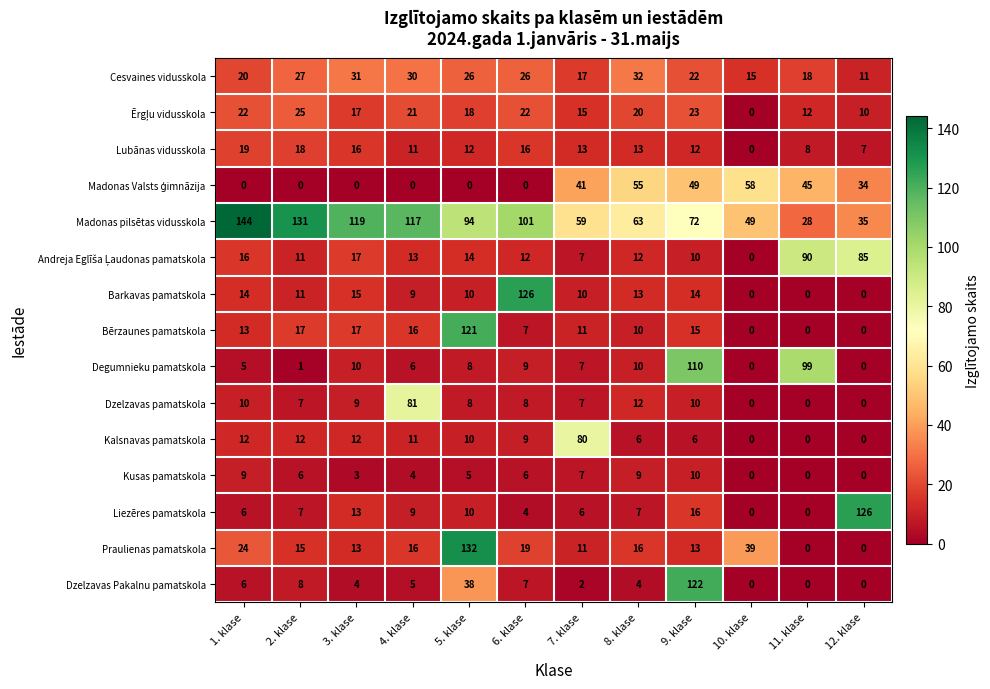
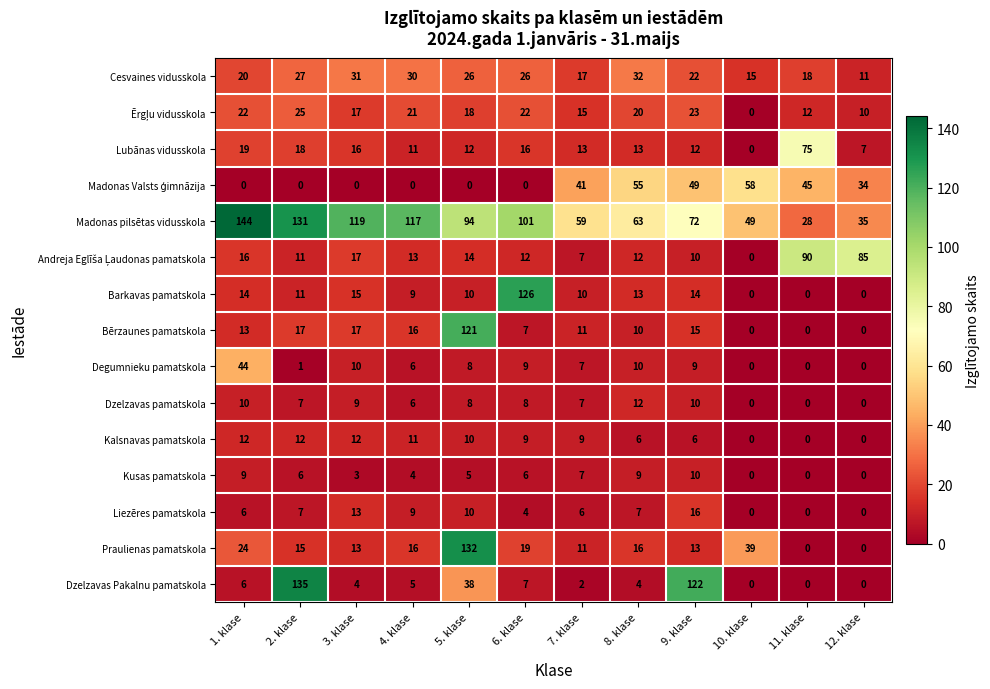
Lubānas vidusskola, 11. klase: 8 -> 75
Degumnieku pamatskola, 1. klase: 5 -> 44
Degumnieku pamatskola, 9. klase: 110 -> 9
Degumnieku pamatskola, 11. klase: 99 -> 0
Dzelzavas pamatskola, 4. klase: 81 -> 6
Kalsnavas pamatskola, 7. klase: 80 -> 9
Liezēres pamatskola, 12. klase: 126 -> 0
Dzelzavas Pakalnu pamatskola, 2. klase: 8 -> 135
